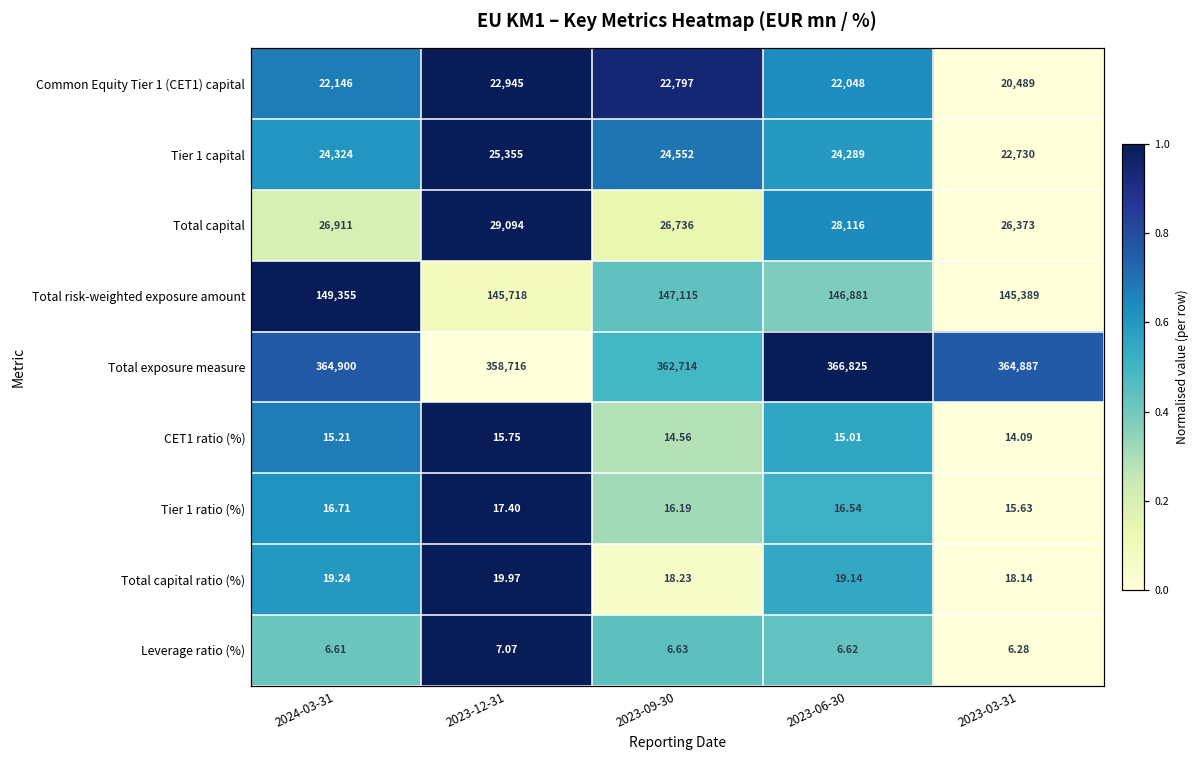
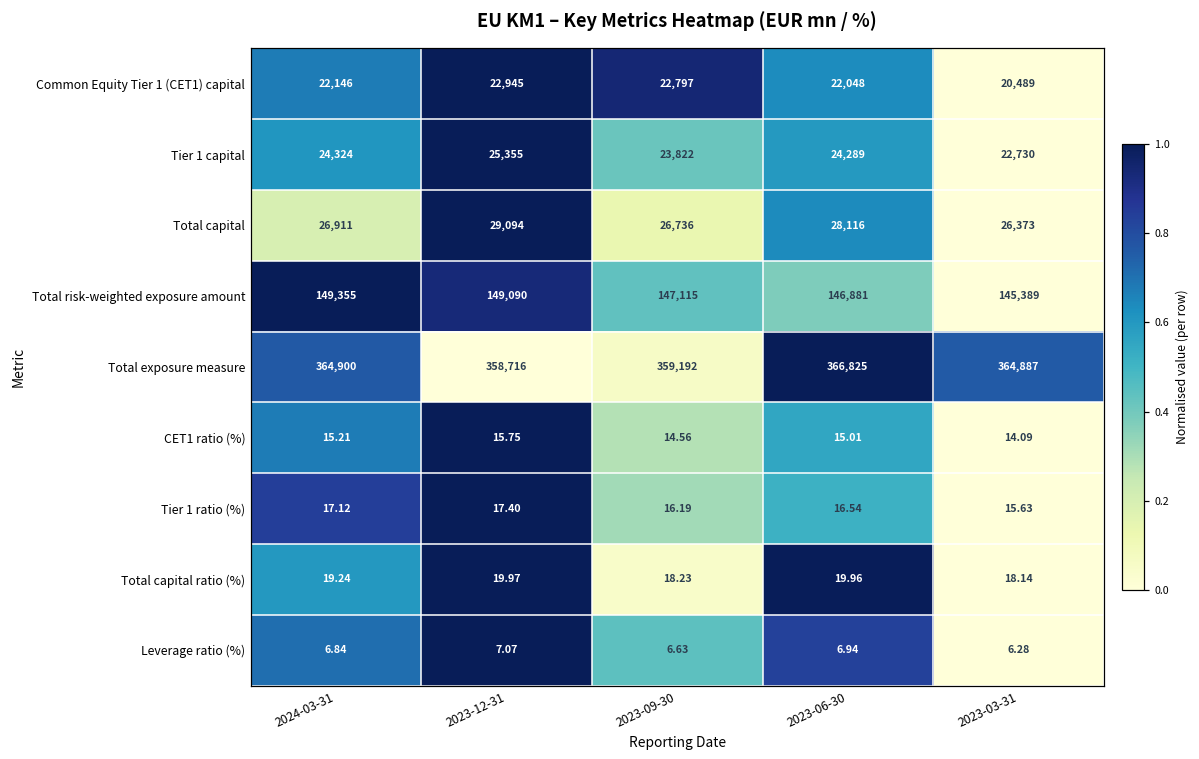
Tier 1 capital, 2023-09-30: 24,552 -> 23,822
Total risk-weighted exposure amount, 2023-12-31: 145,718 -> 149,090
Total exposure measure, 2023-09-30: 362,714 -> 359,192
Tier 1 ratio (%), 2024-03-31: 16.71 -> 17.12
Total capital ratio (%), 2023-06-30: 19.14 -> 19.96
Leverage ratio (%), 2024-03-31: 6.61 -> 6.84
Leverage ratio (%), 2023-06-30: 6.62 -> 6.94
